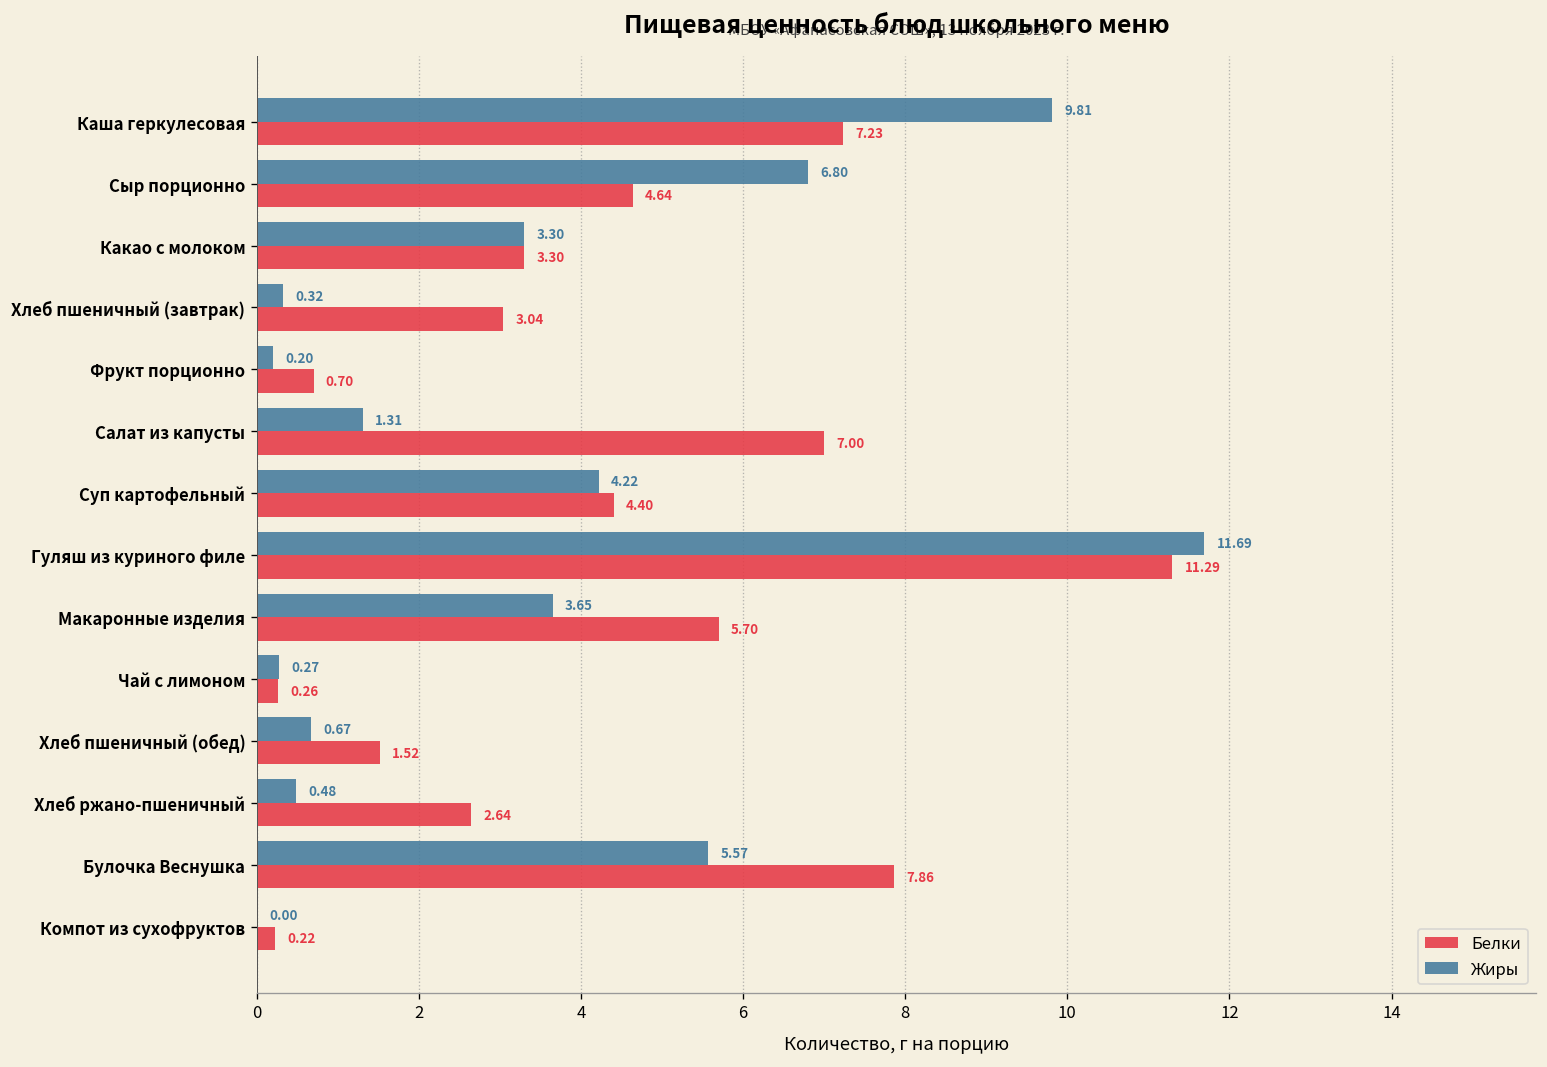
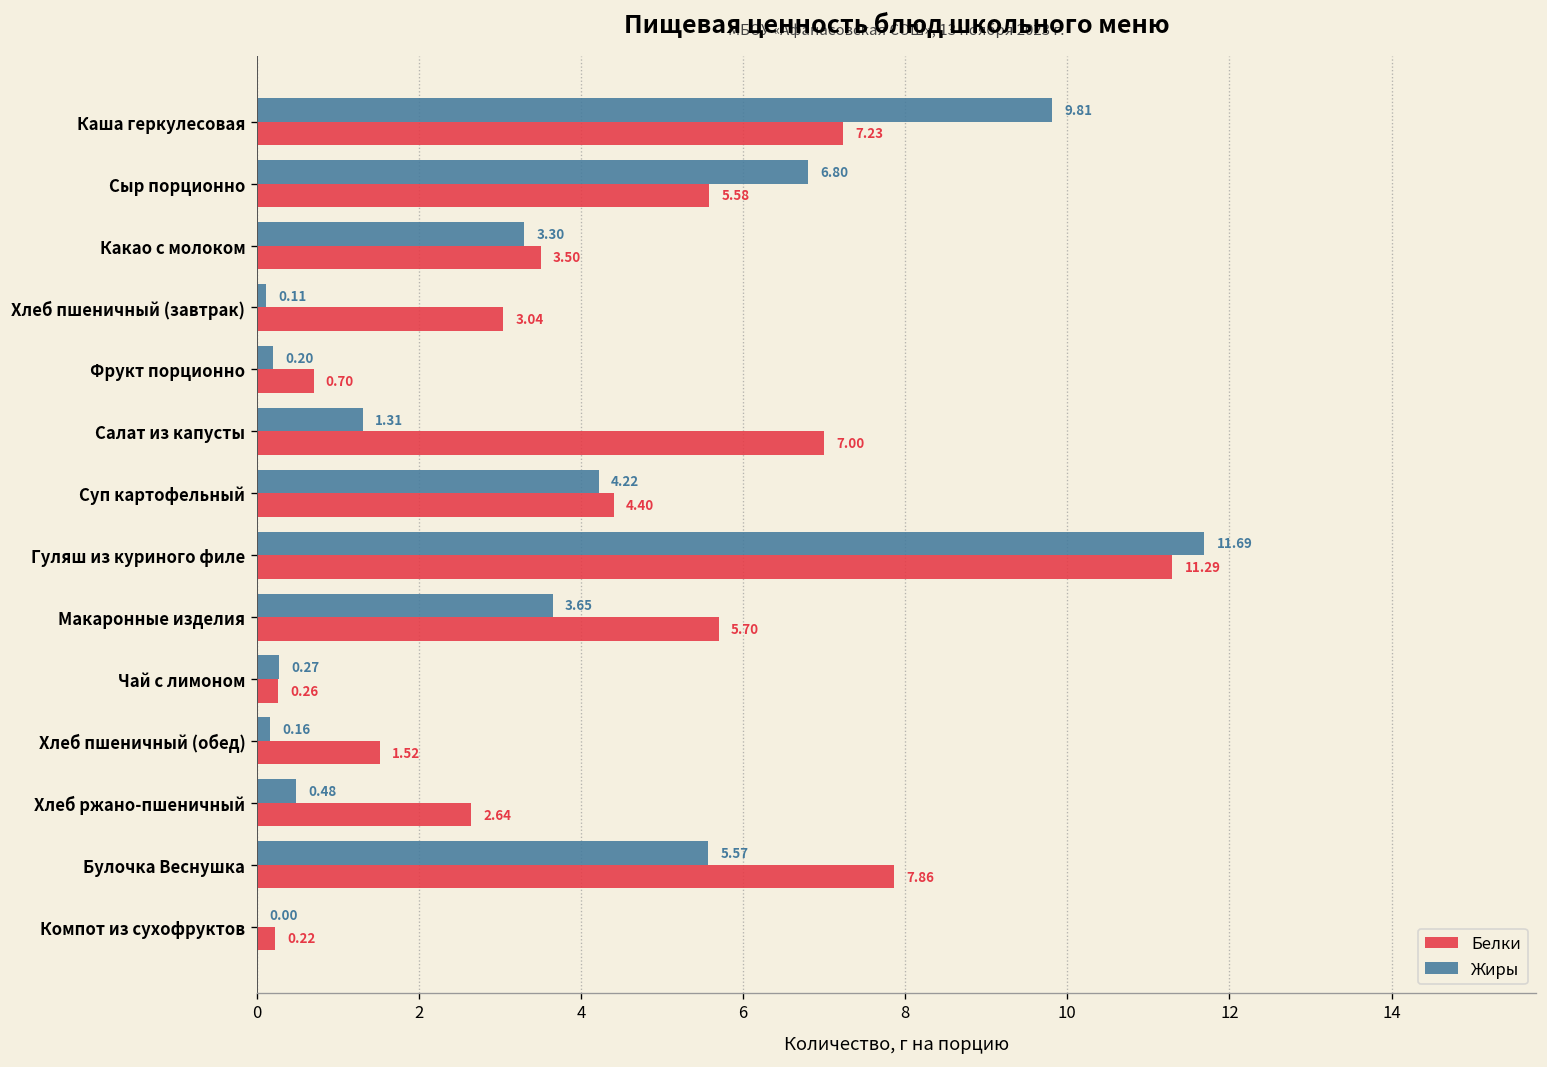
Белки, Сыр порционно: 4.64 -> 5.58
Белки, Какао с молоком: 3.30 -> 3.50
Жиры, Хлеб пшеничный (завтрак): 0.32 -> 0.11
Жиры, Хлеб пшеничный (обед): 0.67 -> 0.16
